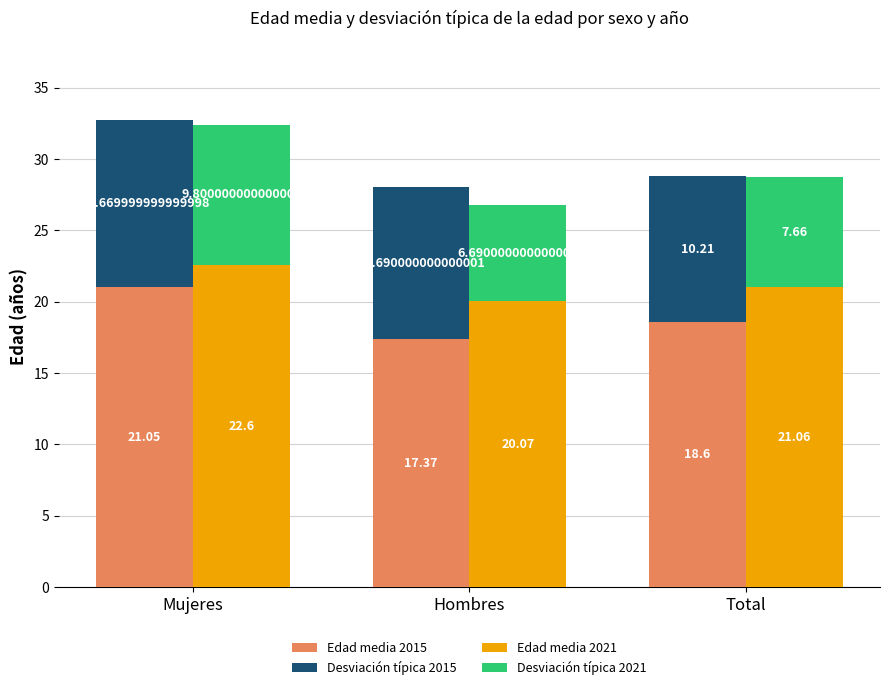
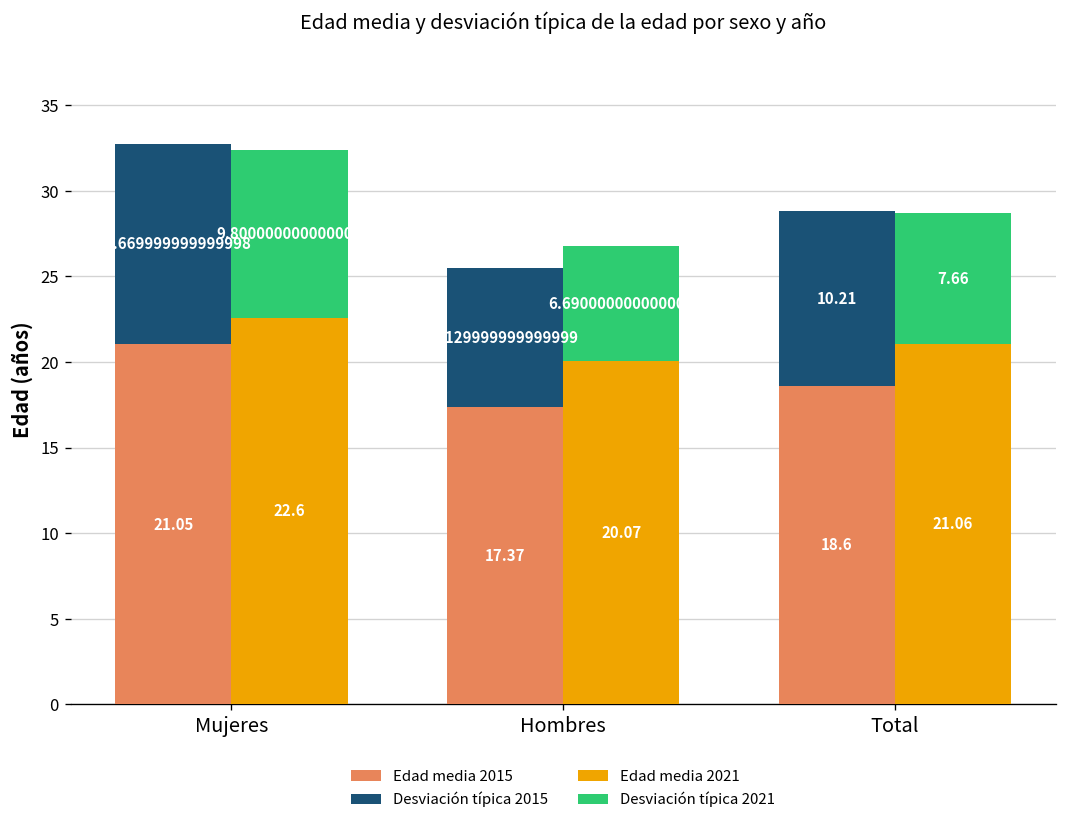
Desviación típica 2015, Hombres: 10.690000000000001 -> 8.129999999999999
